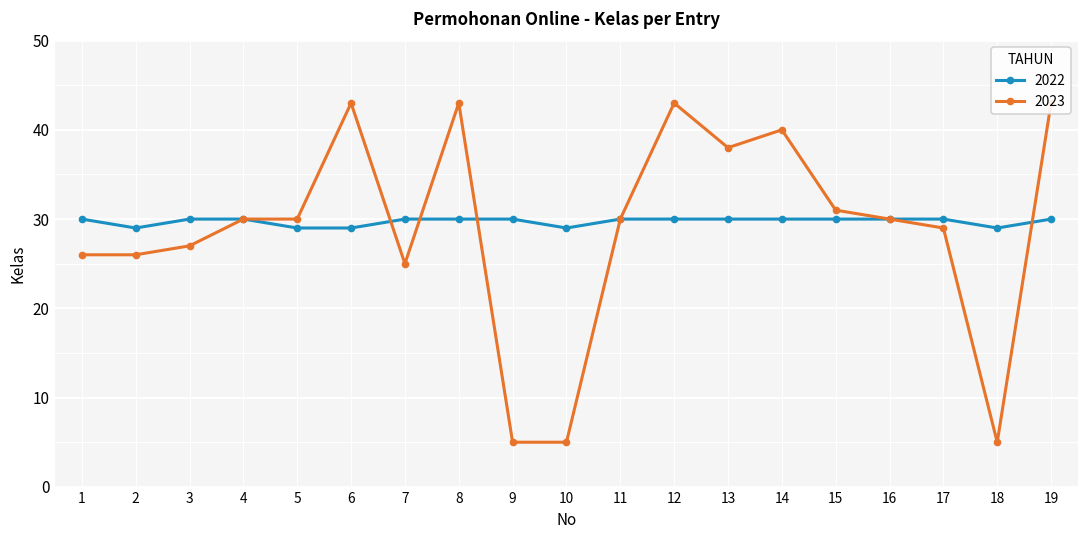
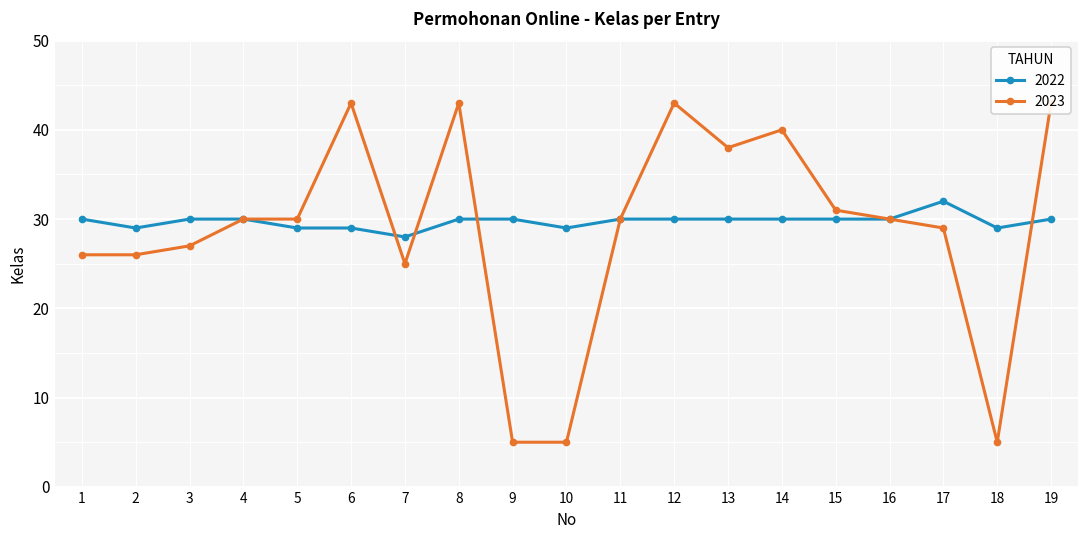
2022, 7: 30 -> 28
2022, 17: 30 -> 32
